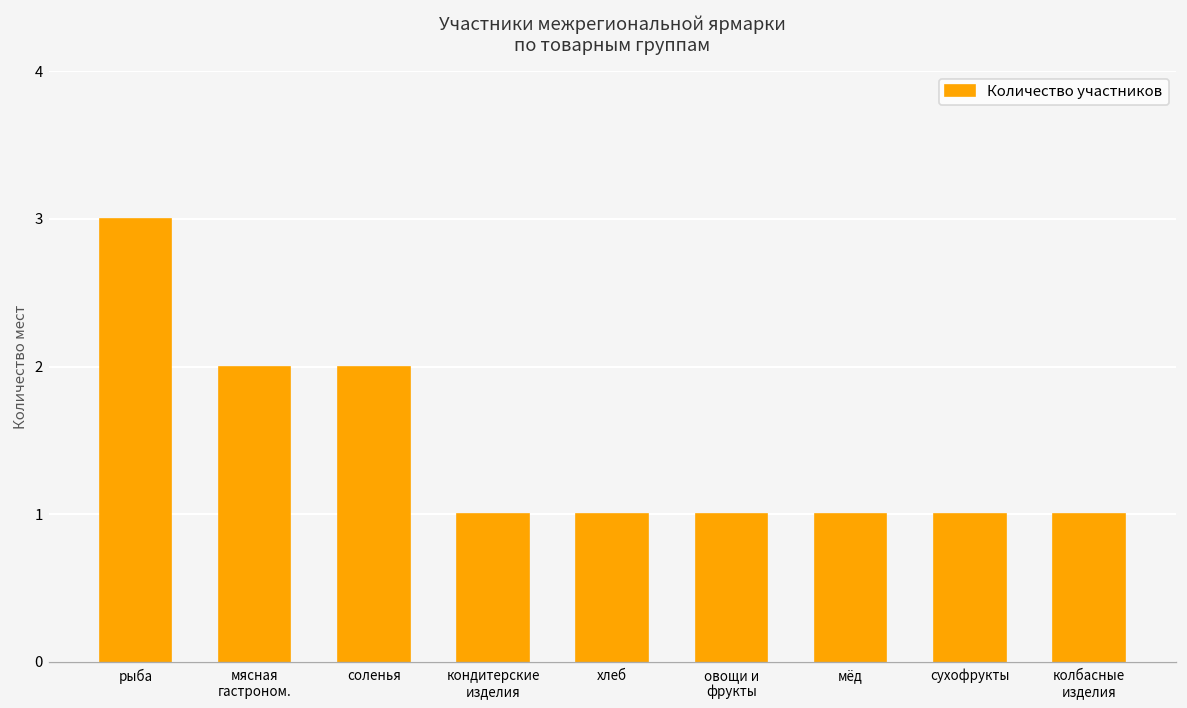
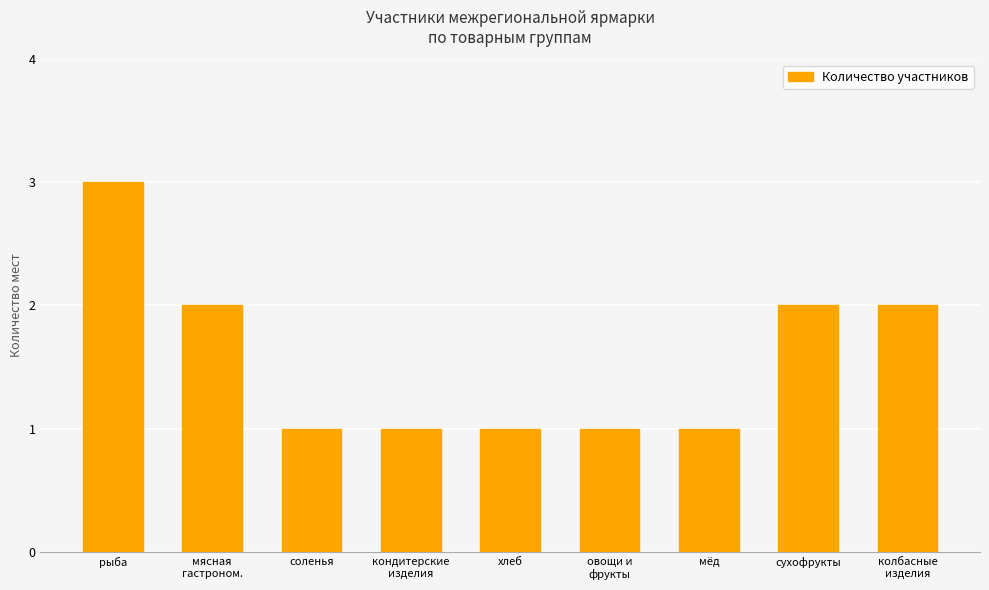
соленья: 2 -> 1
сухофрукты: 1 -> 2
колбасные изделия: 1 -> 2
